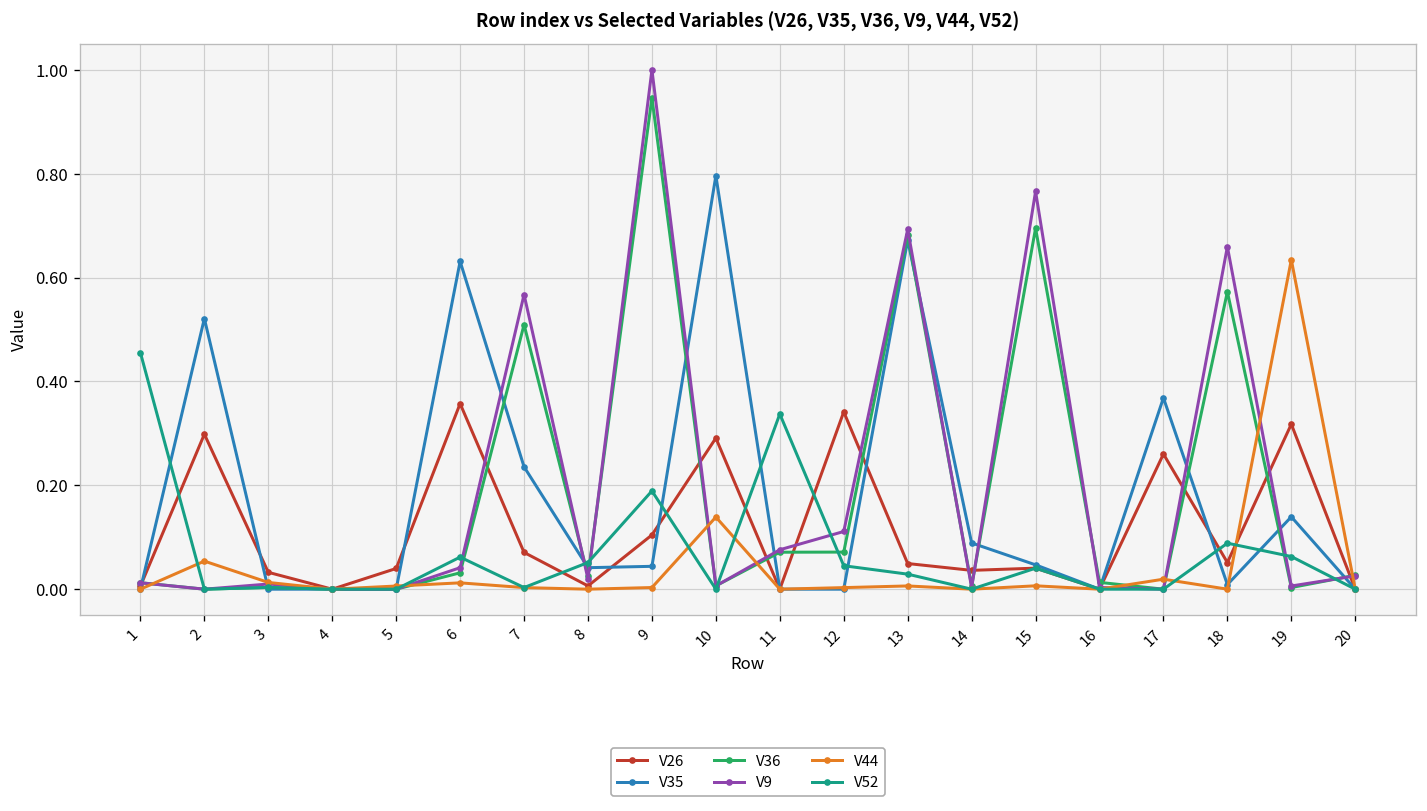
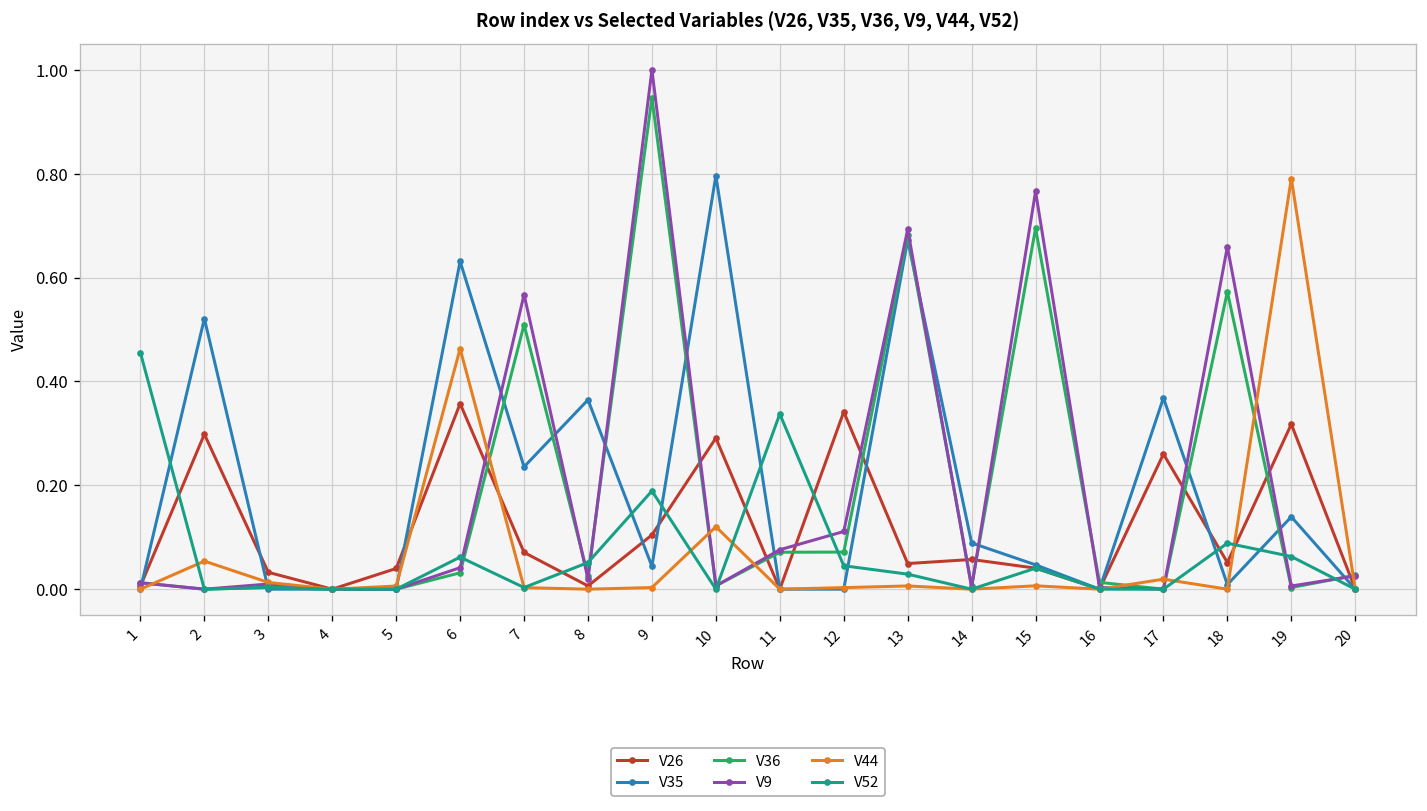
V44, 6: 0.01 -> 0.46
V35, 8: 0.04 -> 0.36
V44, 10: 0.14 -> 0.12
V26, 14: 0.04 -> 0.06
V44, 19: 0.63 -> 0.79
